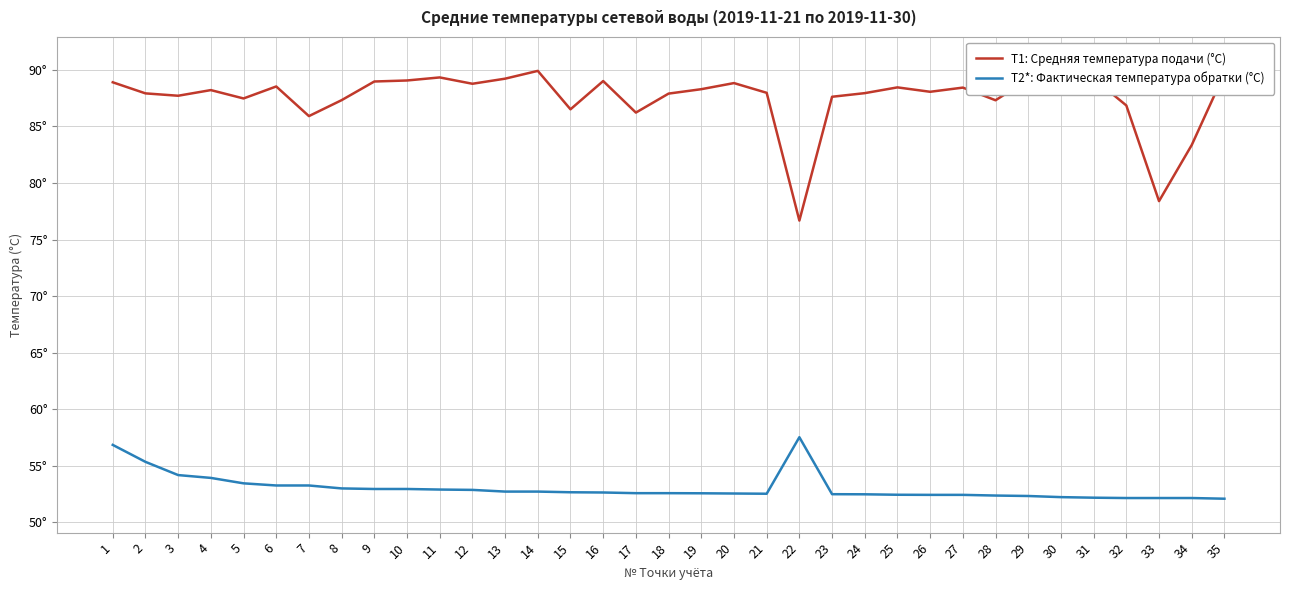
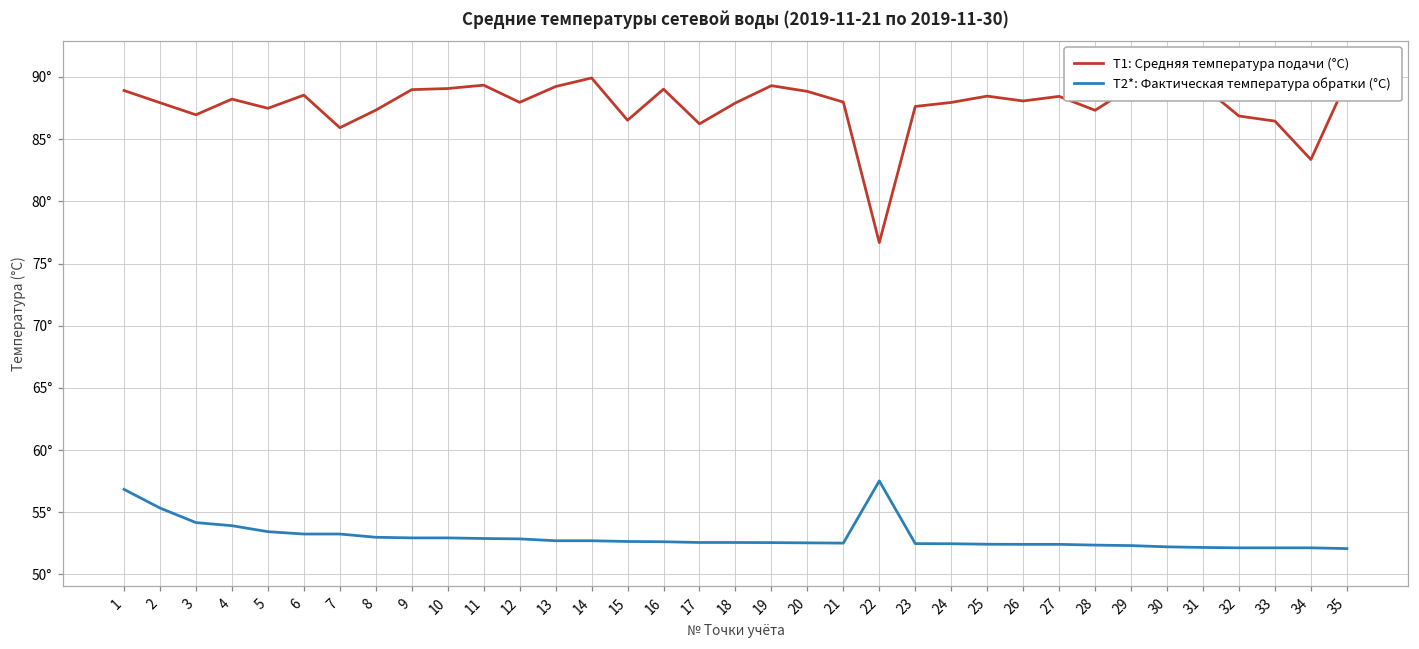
T1: Средняя температура подачи (°C), 3: 87.7° -> 87.0°
T1: Средняя температура подачи (°C), 12: 88.8° -> 88.0°
T1: Средняя температура подачи (°C), 19: 88.3° -> 89.3°
T1: Средняя температура подачи (°C), 33: 78.4° -> 86.5°
